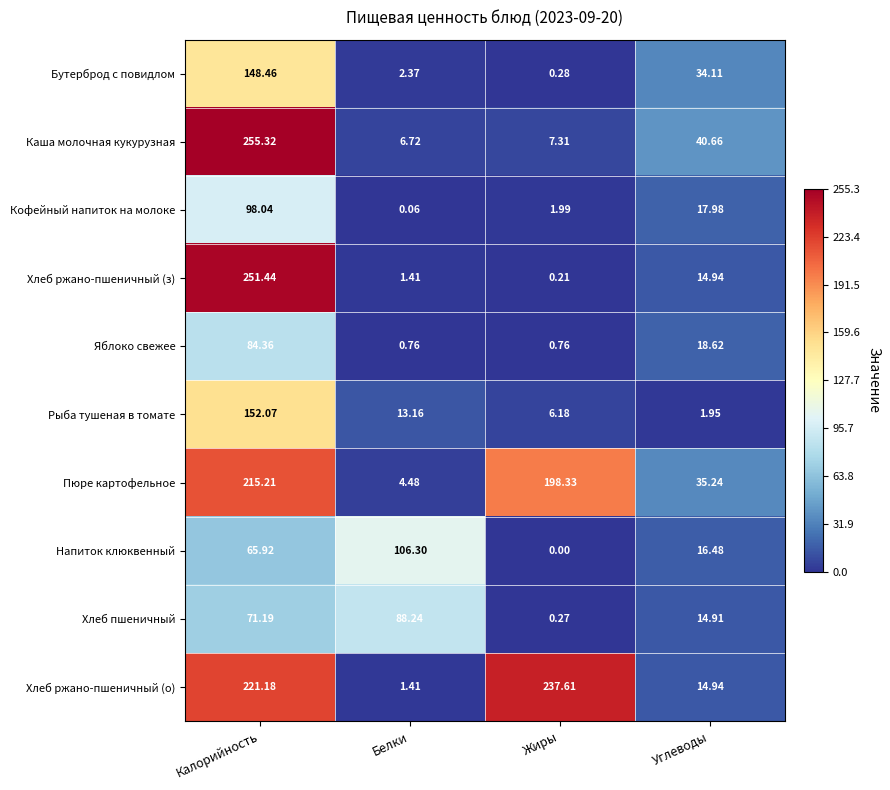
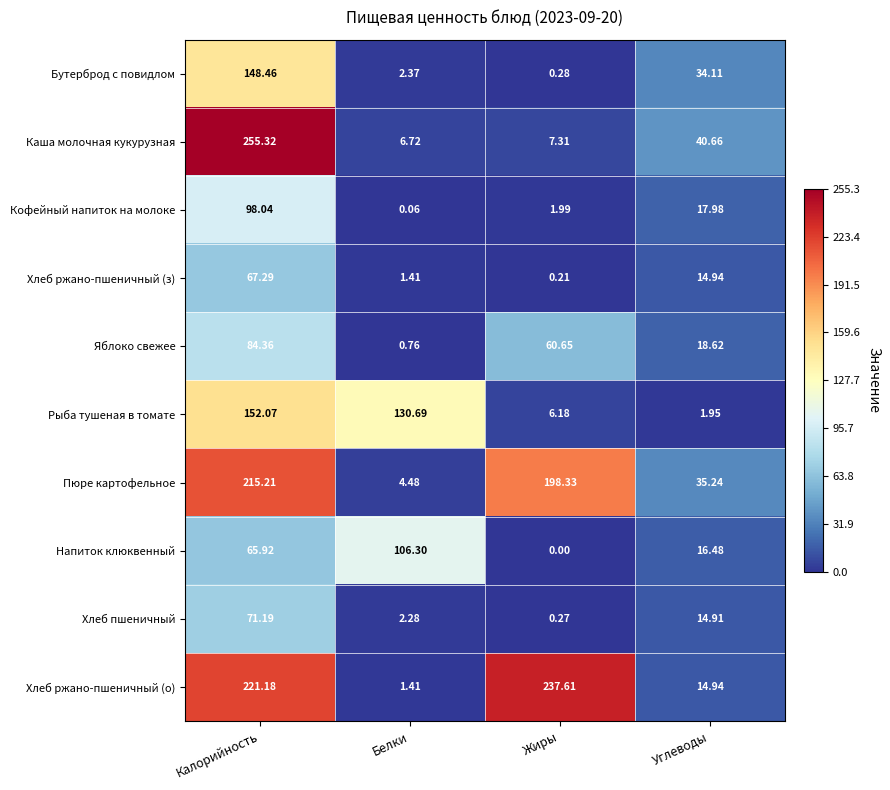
Хлеб ржано-пшеничный (з), Калорийность: 251.44 -> 67.29
Яблоко свежее, Жиры: 0.76 -> 60.65
Рыба тушеная в томате, Белки: 13.16 -> 130.69
Хлеб пшеничный, Белки: 88.24 -> 2.28
